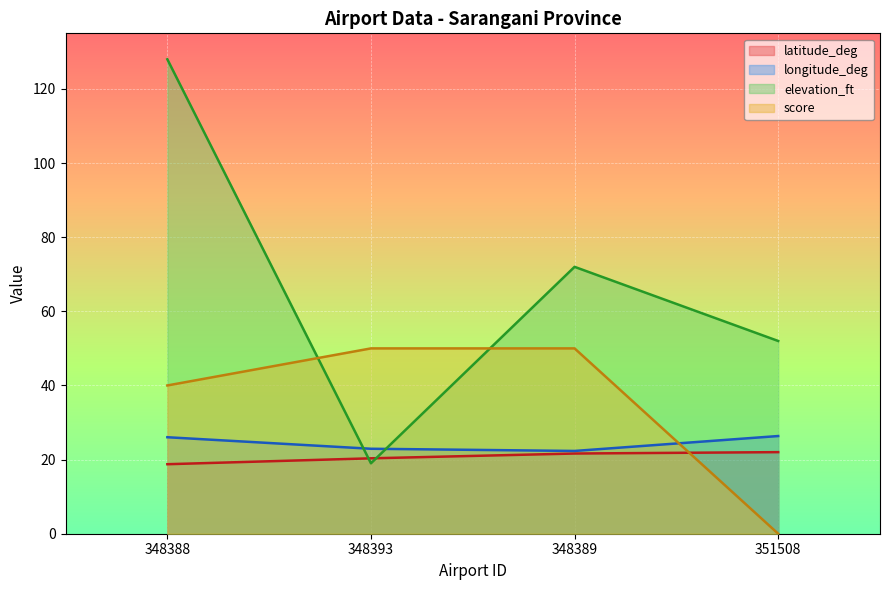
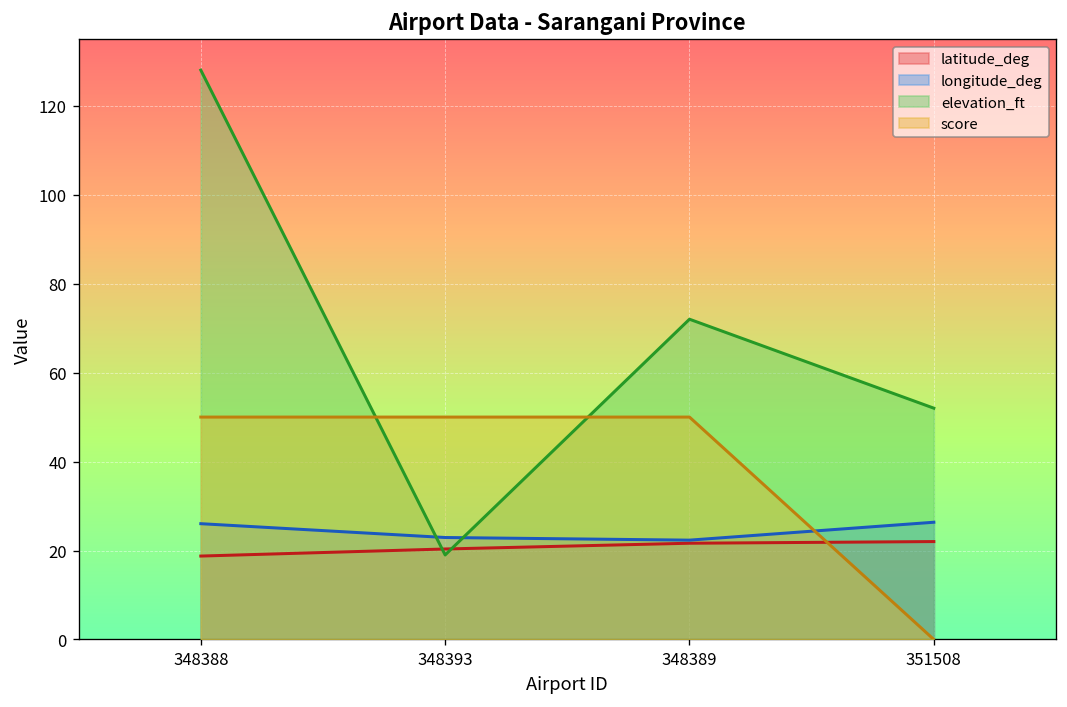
score, 348388: 40 -> 50
